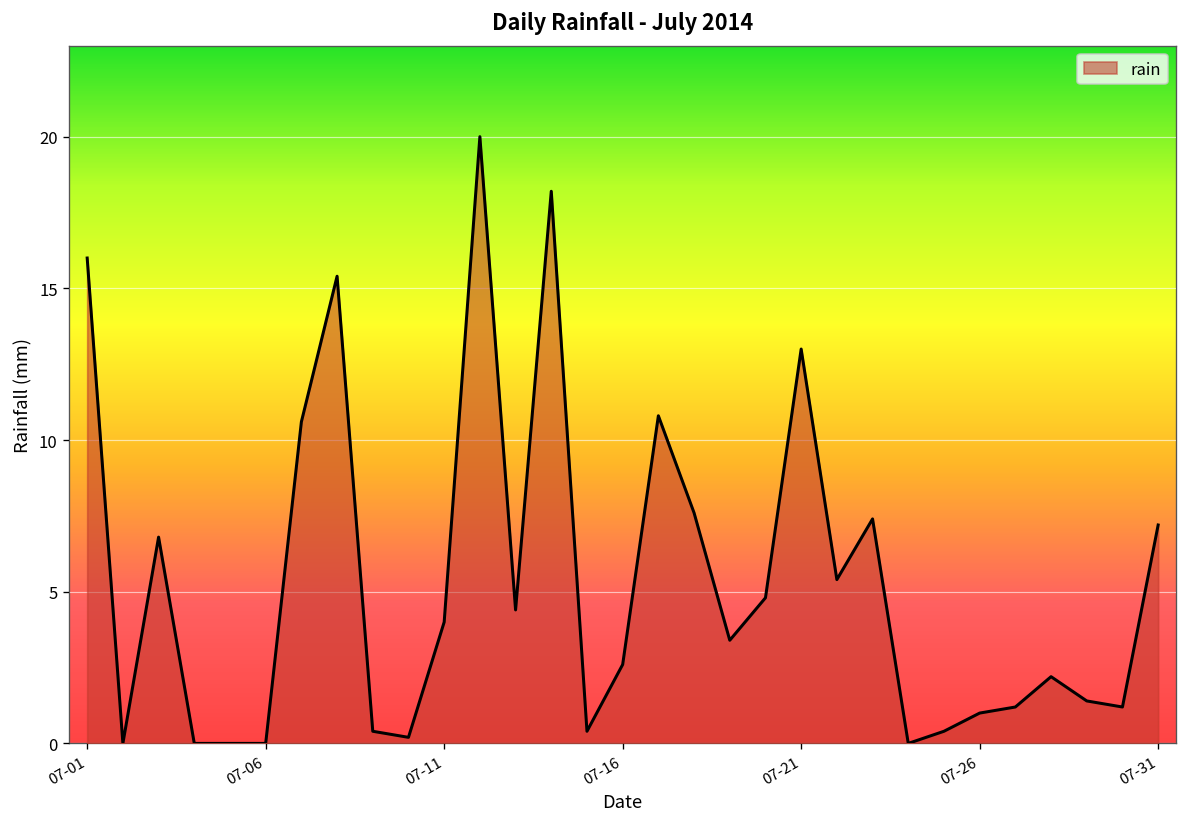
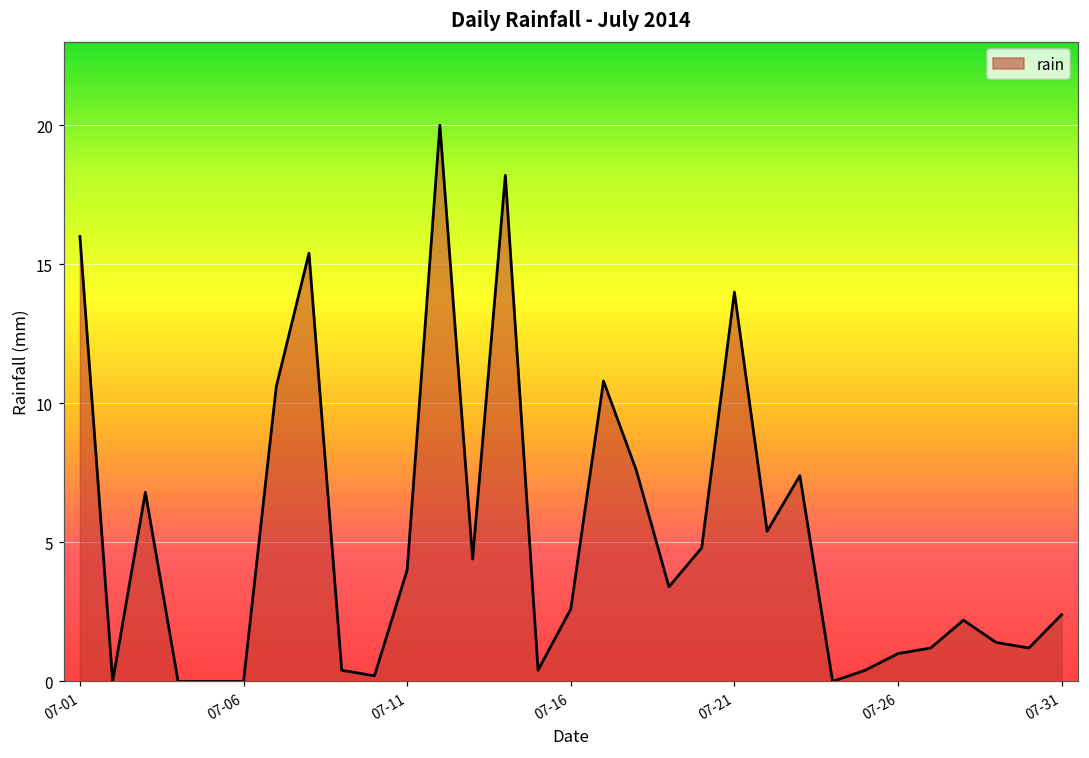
07-21: 13 -> 14
07-31: 7.2 -> 2.4
